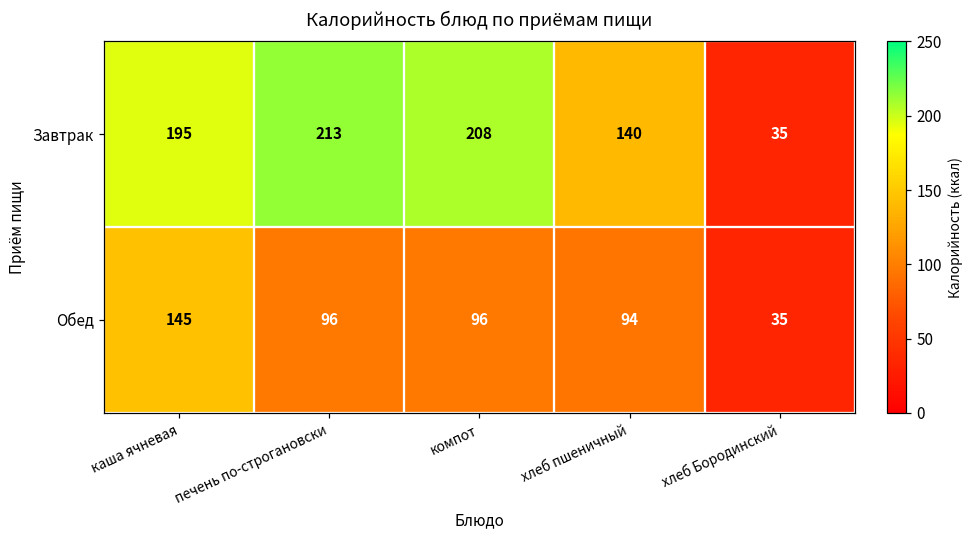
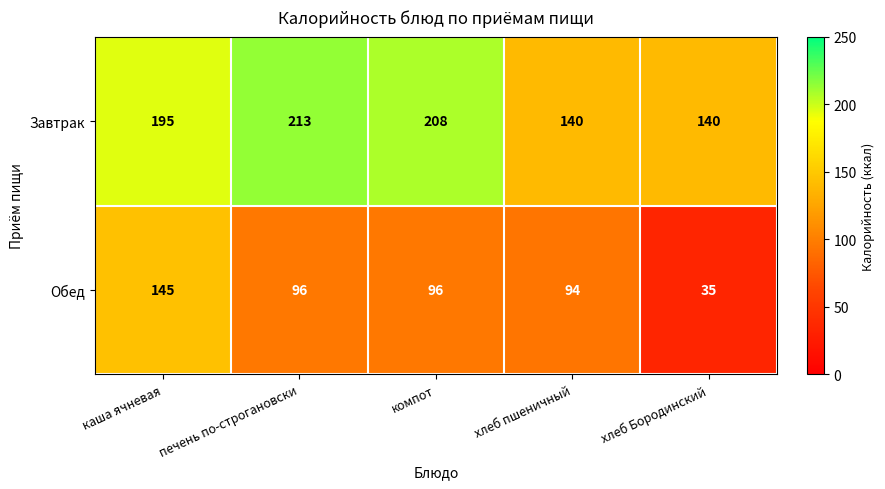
Завтрак, хлеб Бородинский: 35 -> 140
